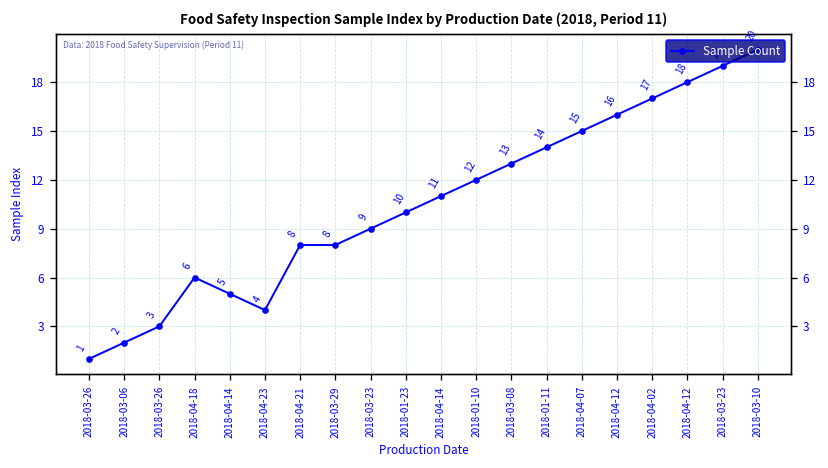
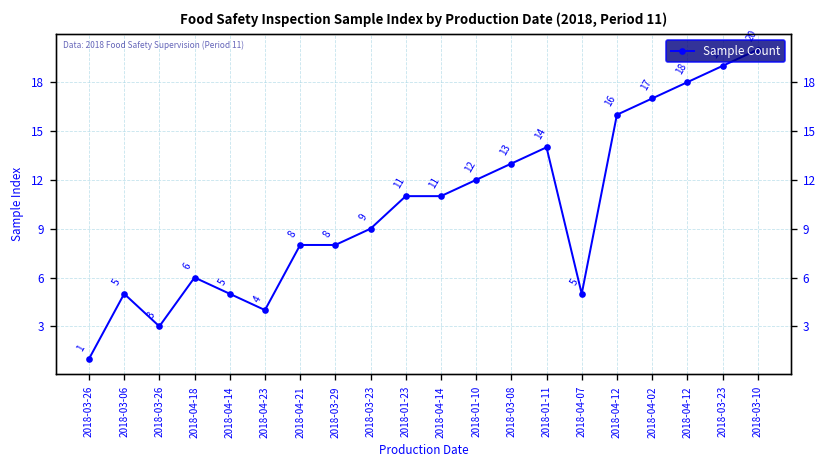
2018-03-06: 2 -> 5
2018-01-23: 10 -> 11
2018-04-07: 15 -> 5
